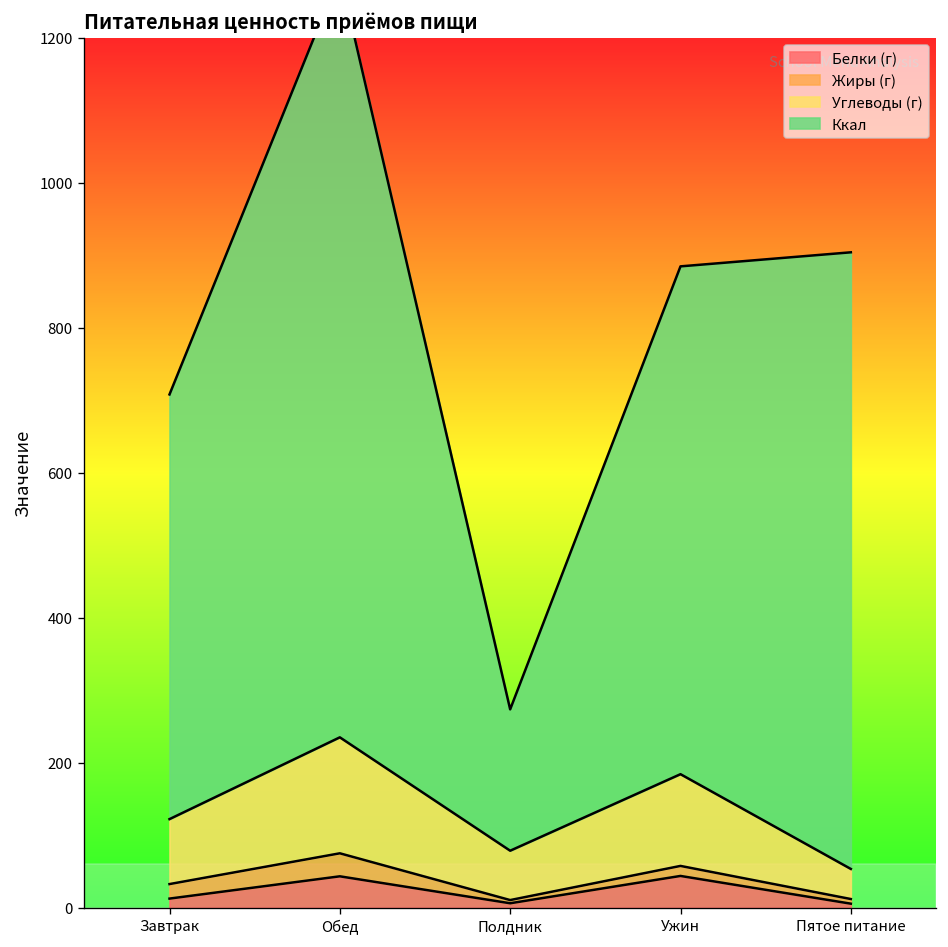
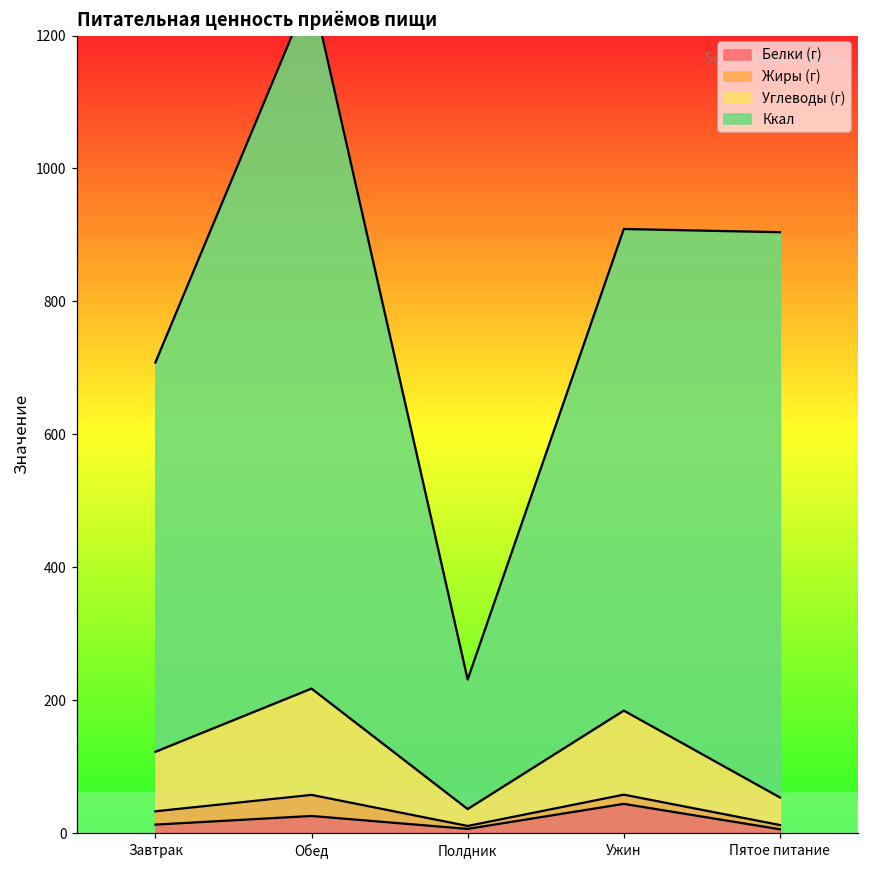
Белки (г), Обед: 40 -> 30
Углеводы (г), Полдник: 70 -> 30
Ккал, Ужин: 700 -> 720
